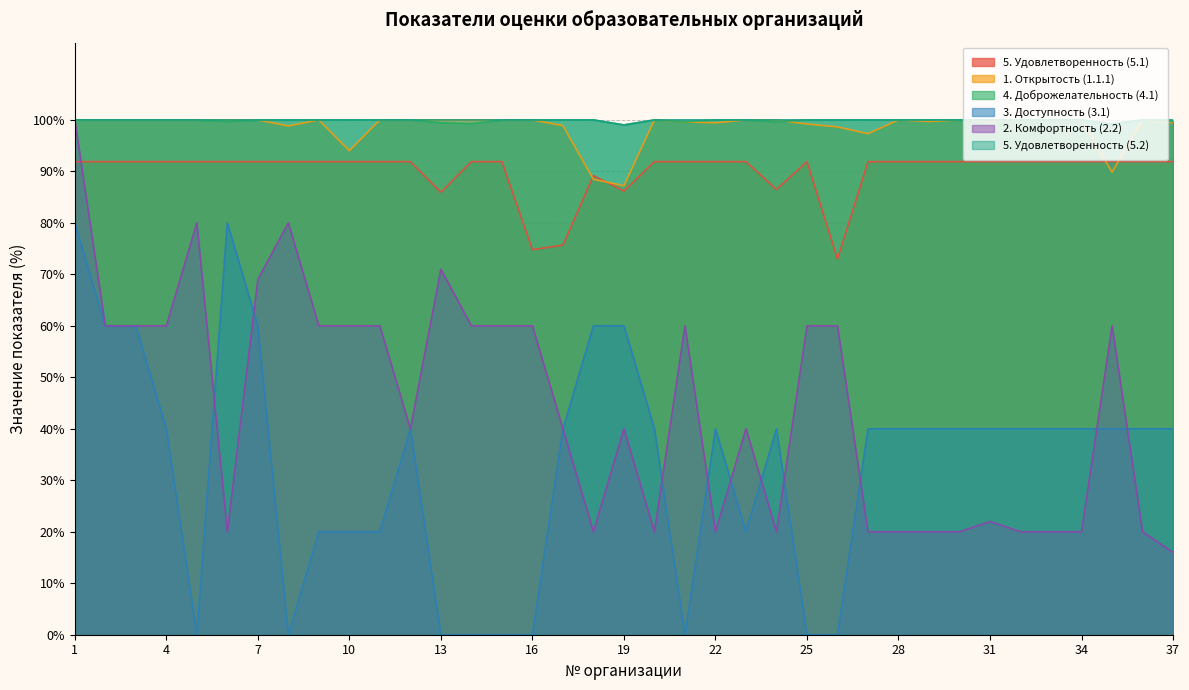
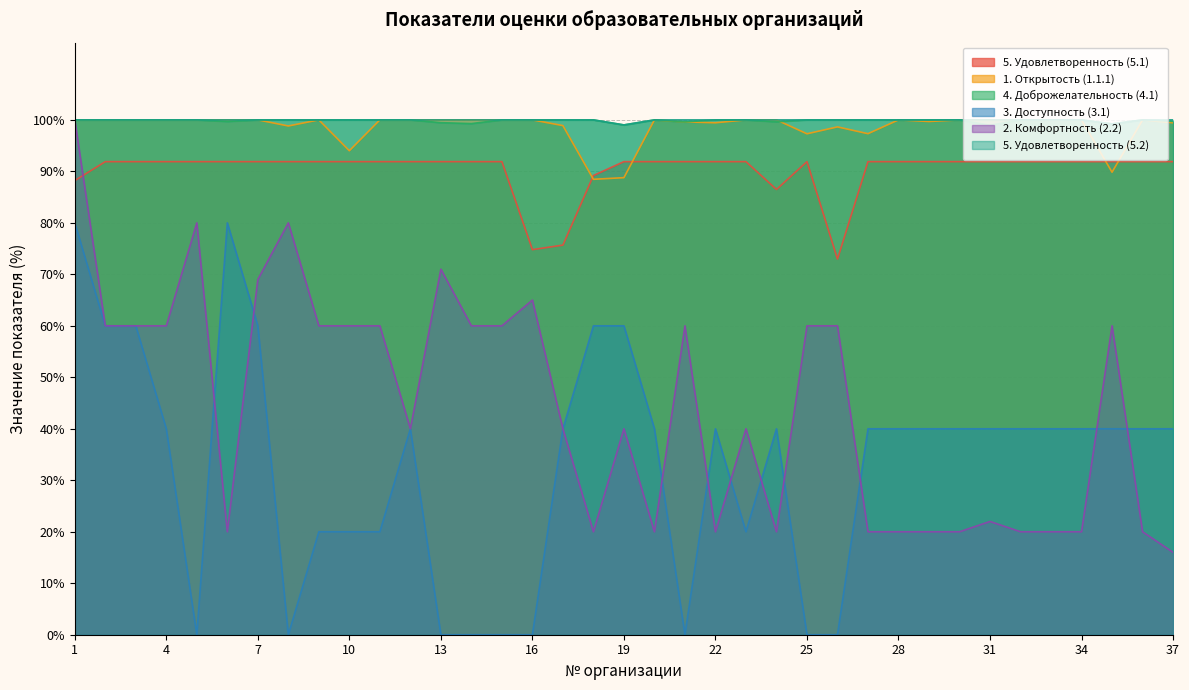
5. Удовлетворенность (5.1), 1: 92% -> 88%
5. Удовлетворенность (5.1), 13: 86% -> 92%
2. Комфортность (2.2), 16: 60% -> 65%
5. Удовлетворенность (5.1), 19: 86% -> 92%
1. Открытость (1.1.1), 19: 87% -> 89%
1. Открытость (1.1.1), 25: 99% -> 97%
